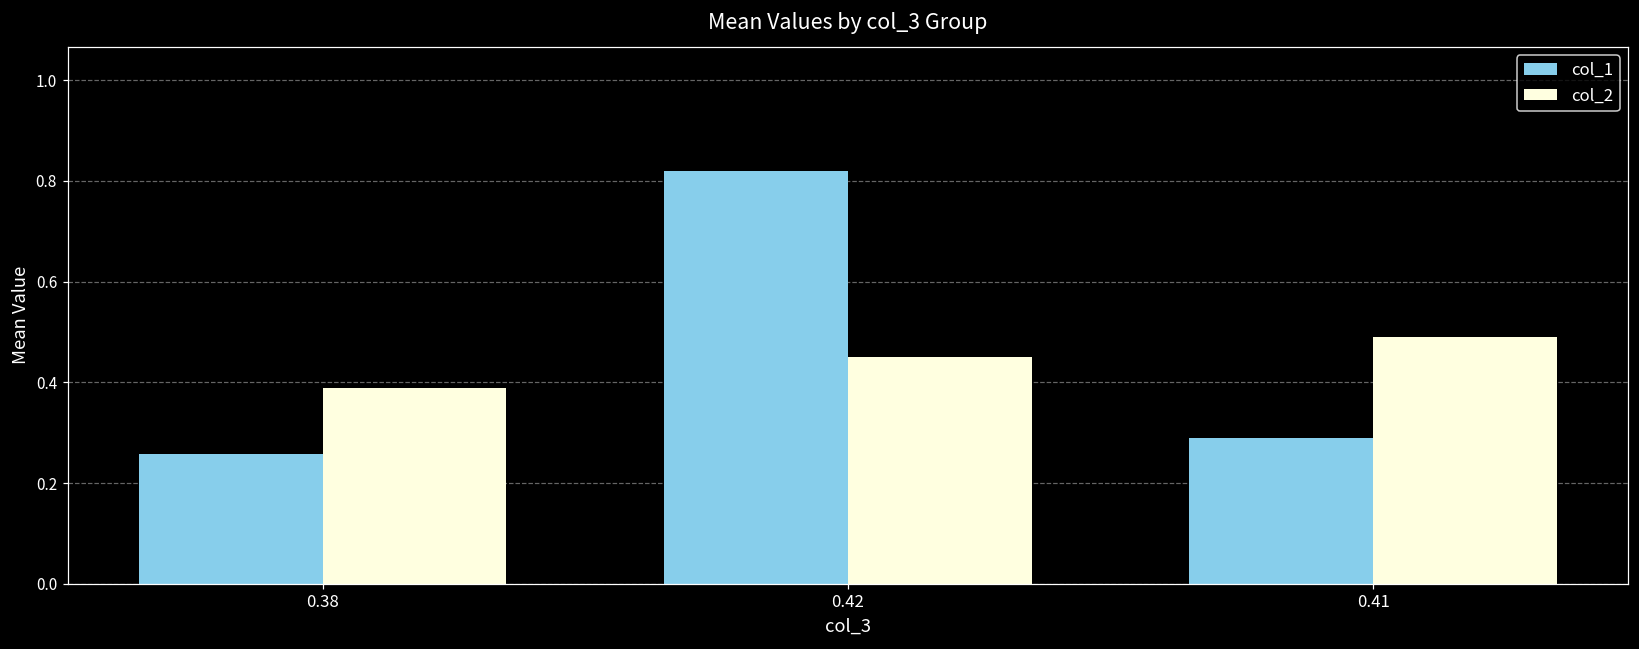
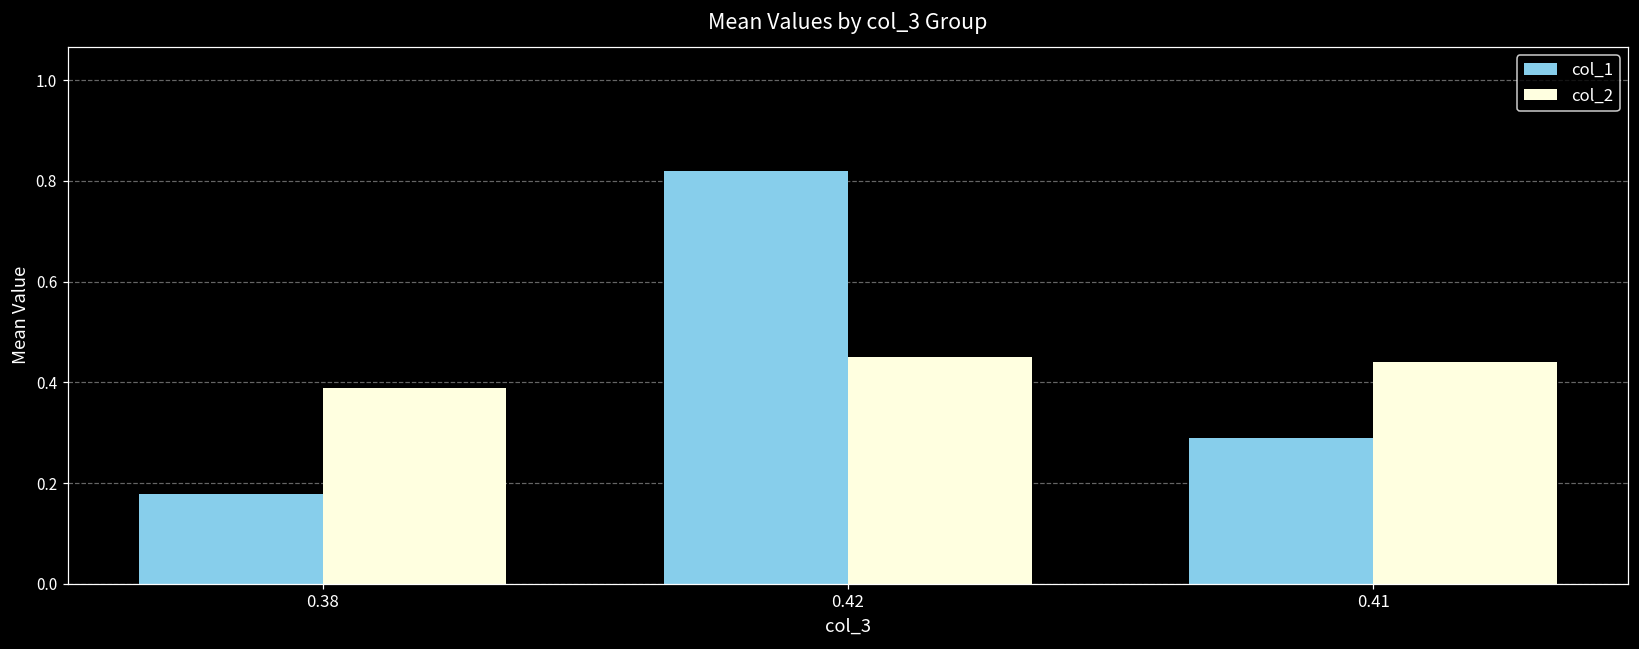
col_1, 0.38: 0.26 -> 0.18
col_2, 0.41: 0.49 -> 0.44
